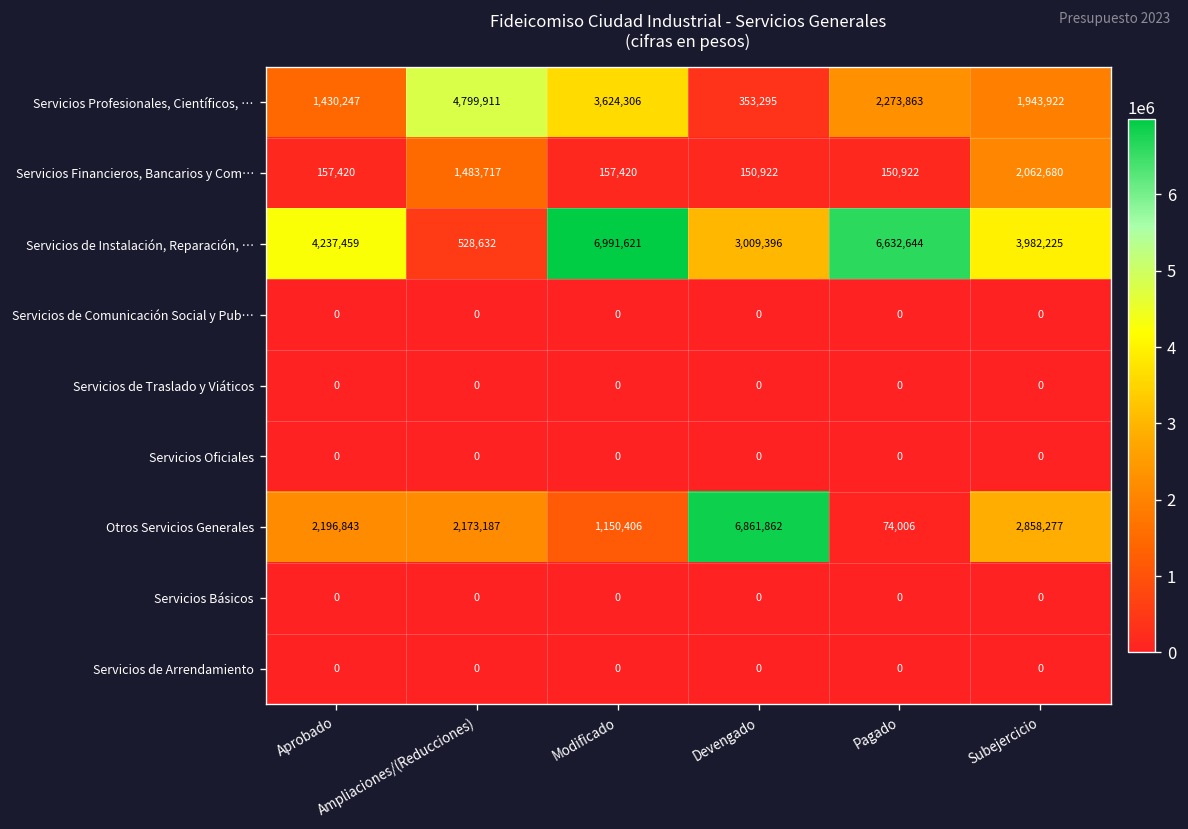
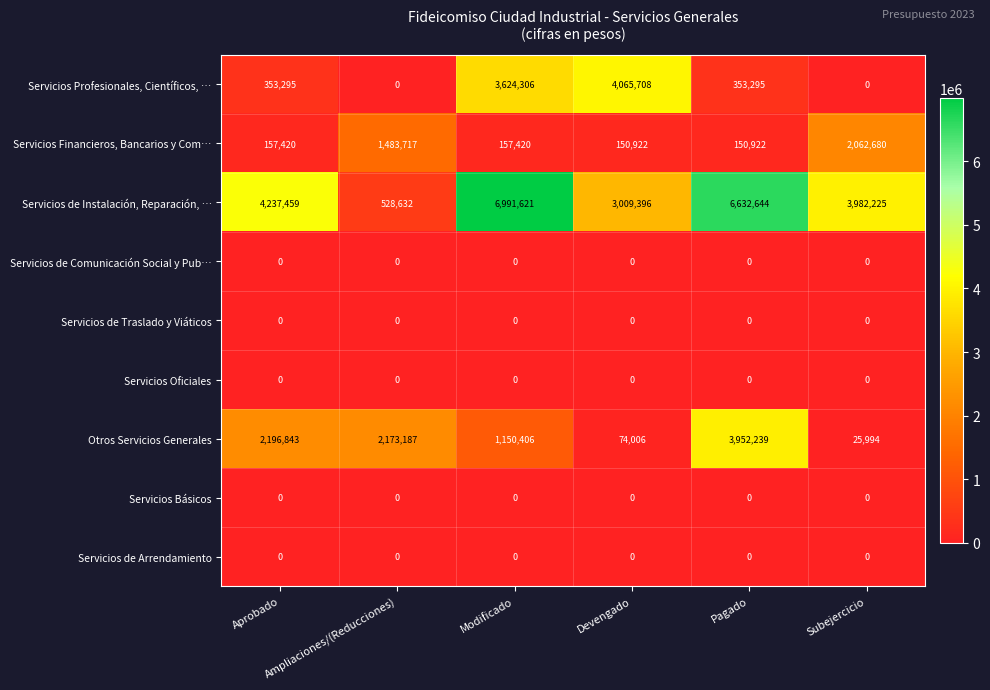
Servicios Profesionales, Científicos, …, Aprobado: 1,430,247 -> 353,295
Servicios Profesionales, Científicos, …, Ampliaciones/(Reducciones): 4,799,911 -> 0
Servicios Profesionales, Científicos, …, Devengado: 353,295 -> 4,065,708
Servicios Profesionales, Científicos, …, Pagado: 2,273,863 -> 353,295
Servicios Profesionales, Científicos, …, Subejercicio: 1,943,922 -> 0
Otros Servicios Generales, Devengado: 6,861,862 -> 74,006
Otros Servicios Generales, Pagado: 74,006 -> 3,952,239
Otros Servicios Generales, Subejercicio: 2,858,277 -> 25,994
